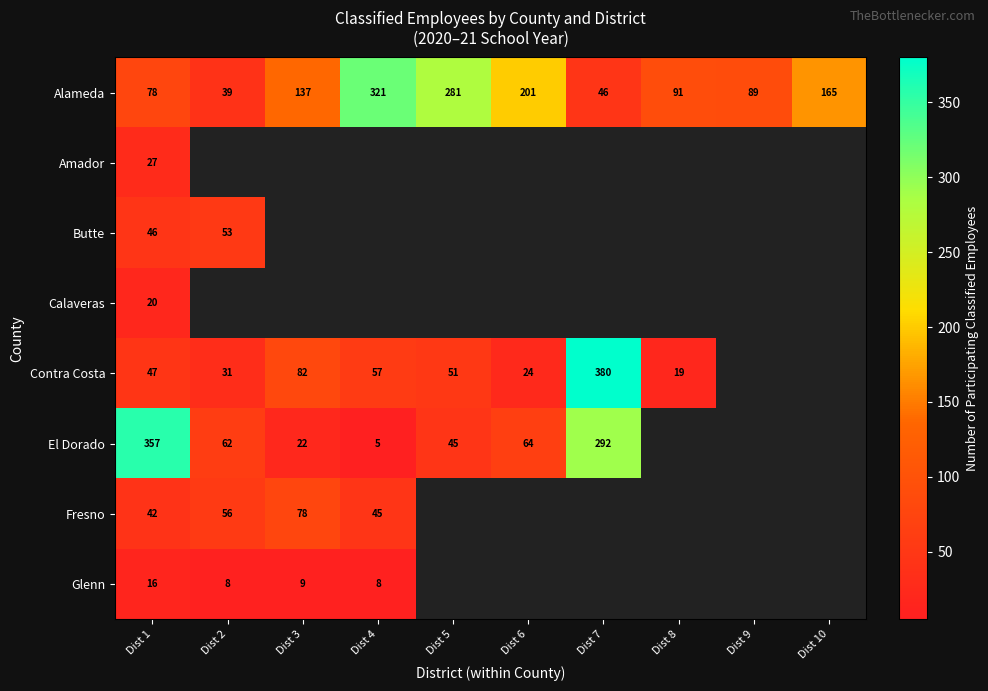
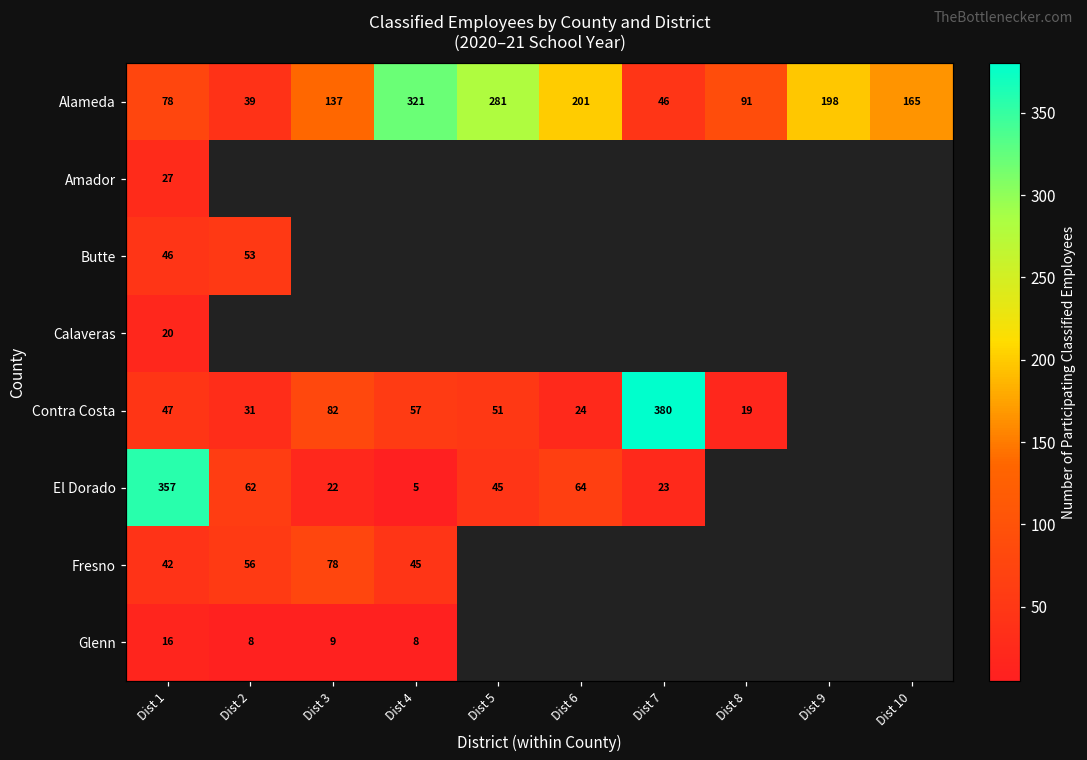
Alameda, Dist 9: 89 -> 198
El Dorado, Dist 7: 292 -> 23
